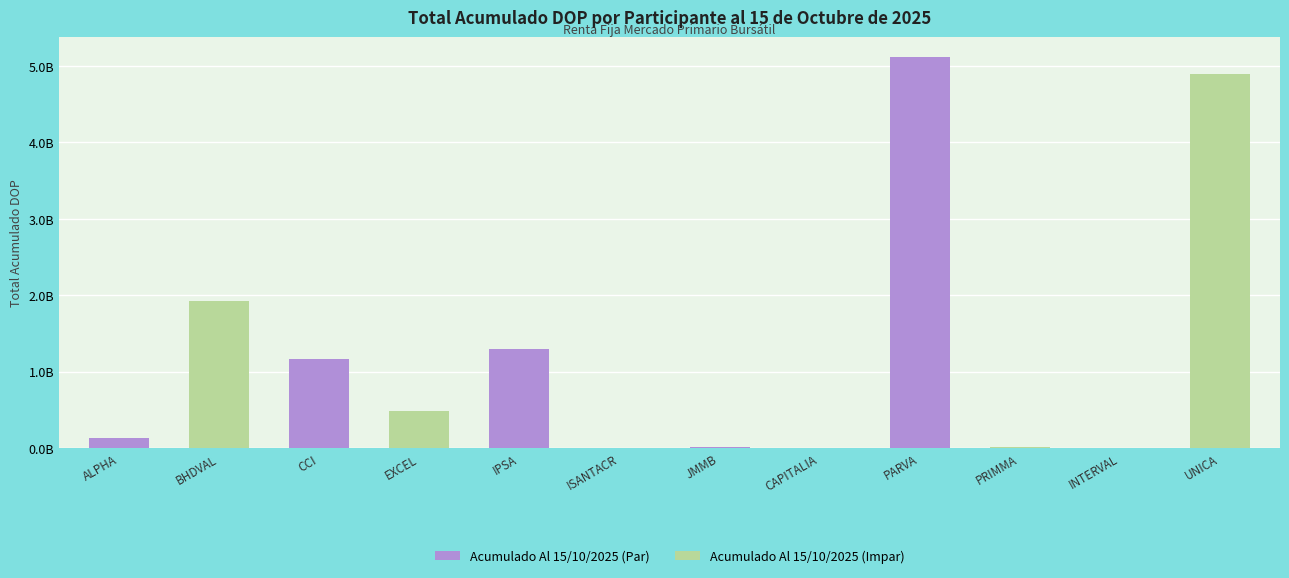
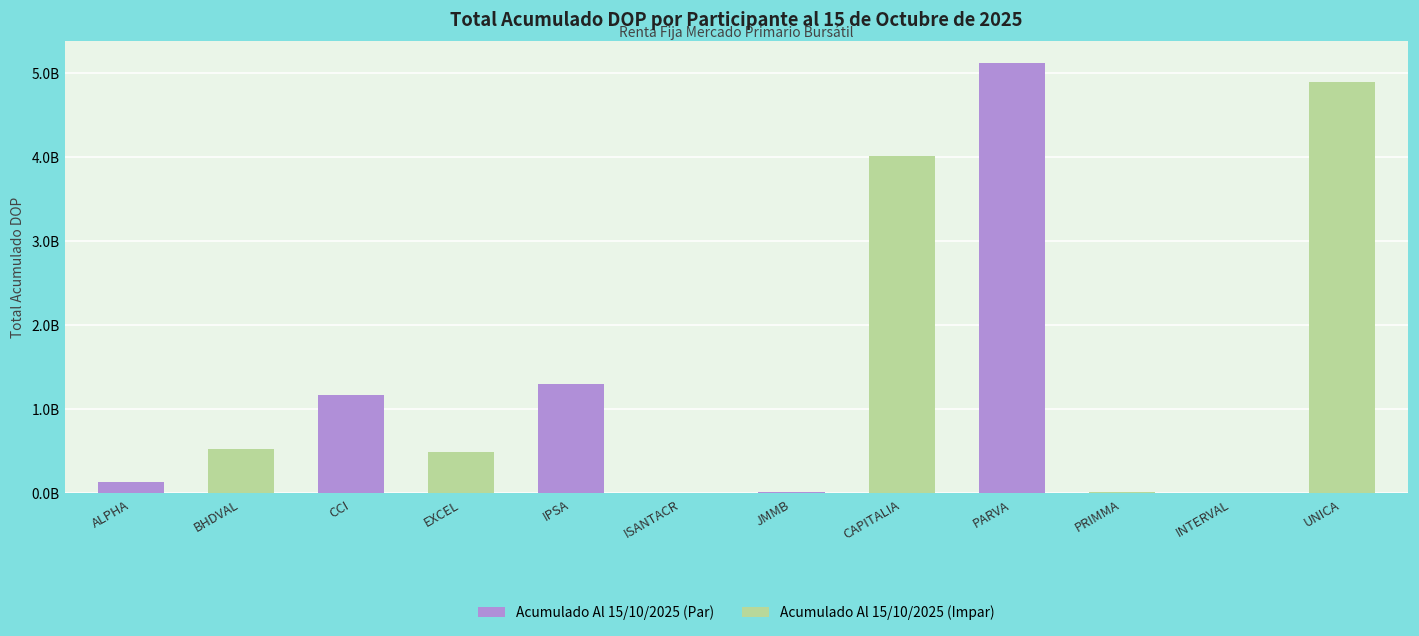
Acumulado Al 15/10/2025 (Impar), BHDVAL: 1900000000 -> 500000000
Acumulado Al 15/10/2025 (Impar), CAPITALIA: 0 -> 4000000000
